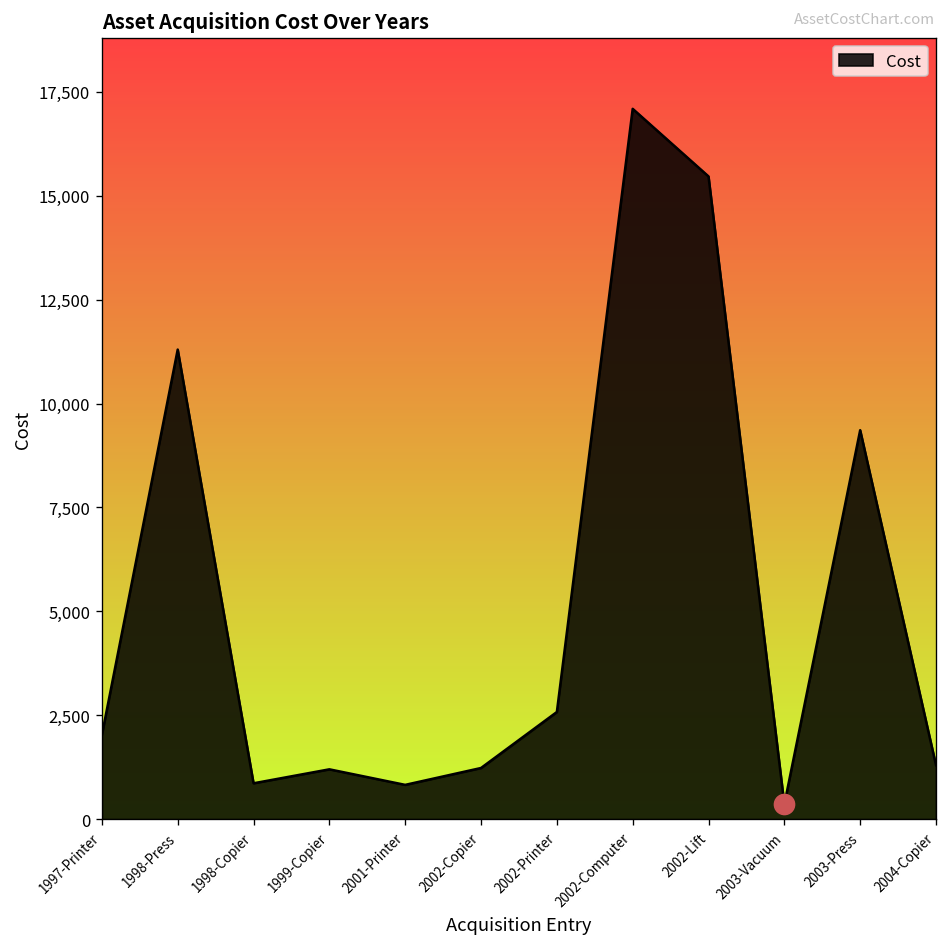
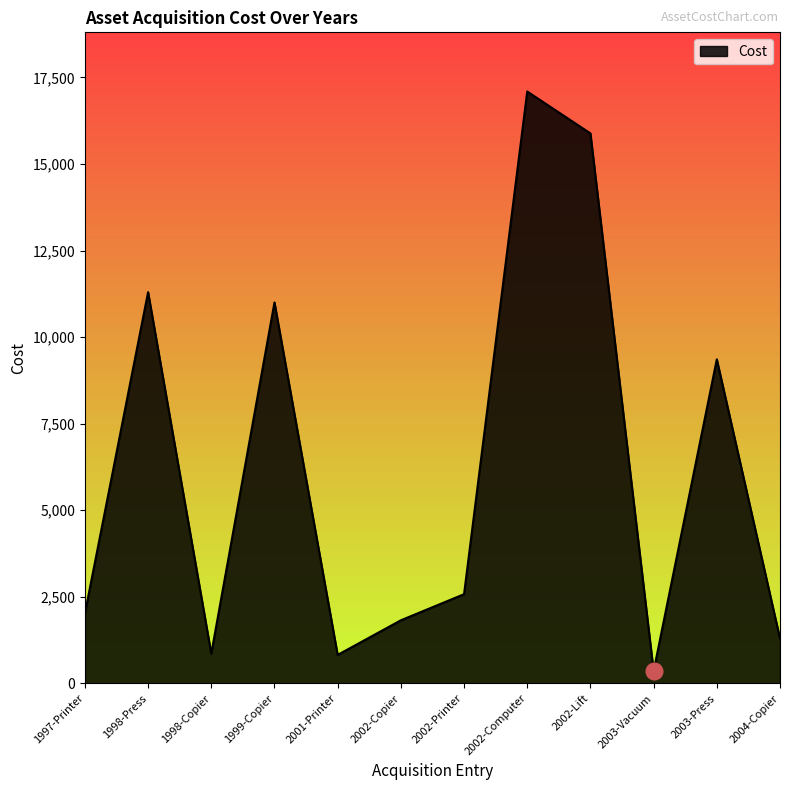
Cost, 1999-Copier: 1,200 -> 11,000
Cost, 2002-Copier: 1,200 -> 1,800
Cost, 2002-Lift: 15,500 -> 15,900
